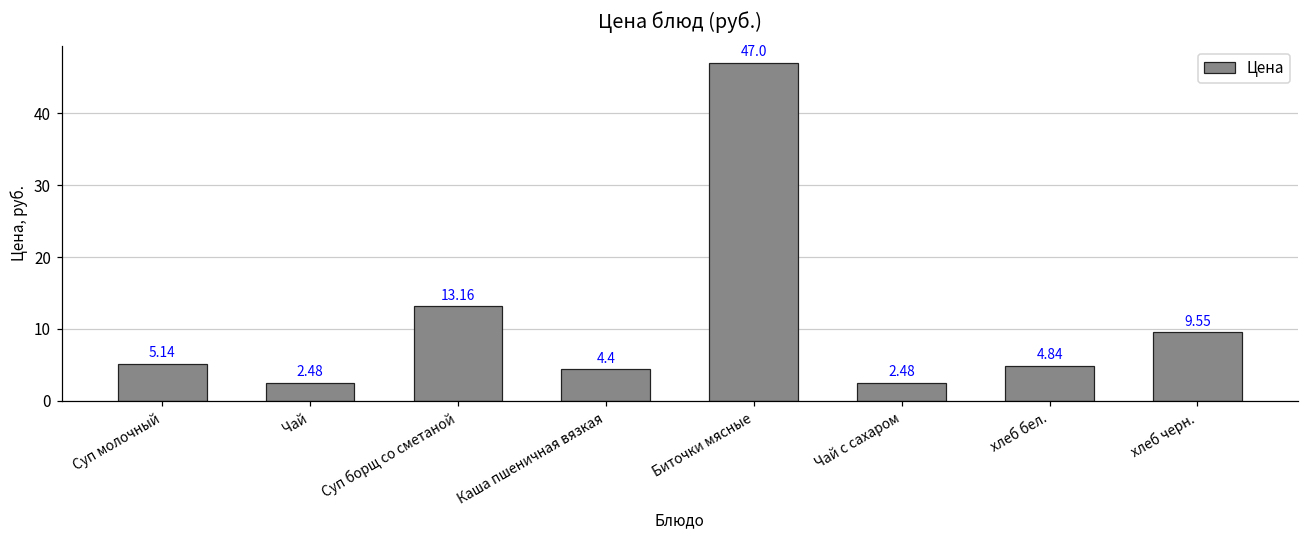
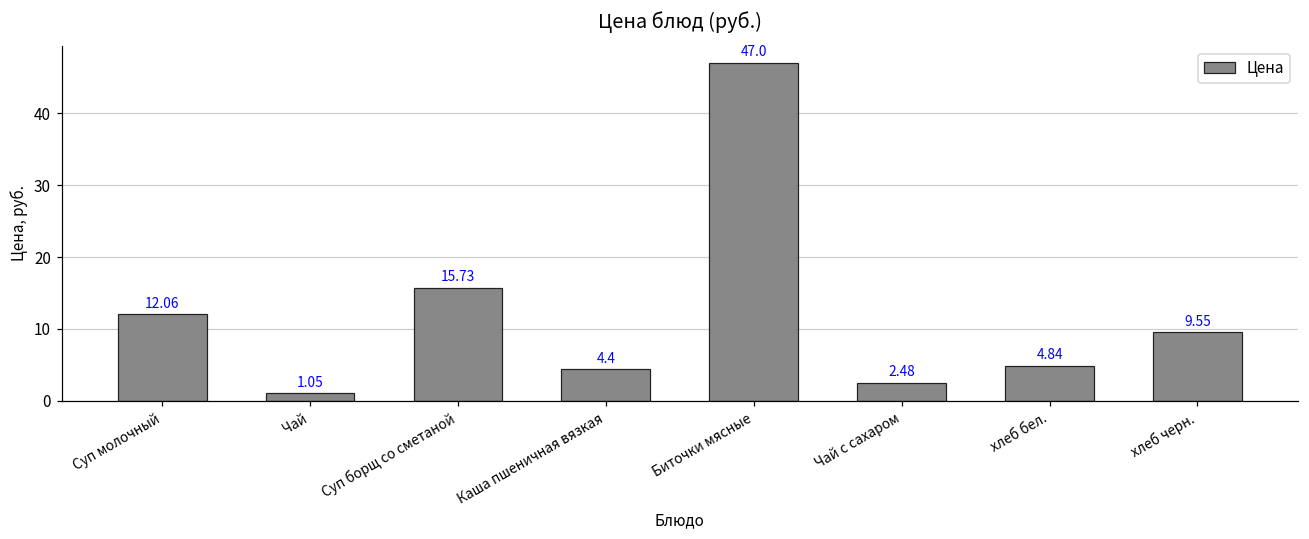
Суп молочный: 5.14 -> 12.06
Чай: 2.48 -> 1.05
Суп борщ со сметаной: 13.16 -> 15.73
